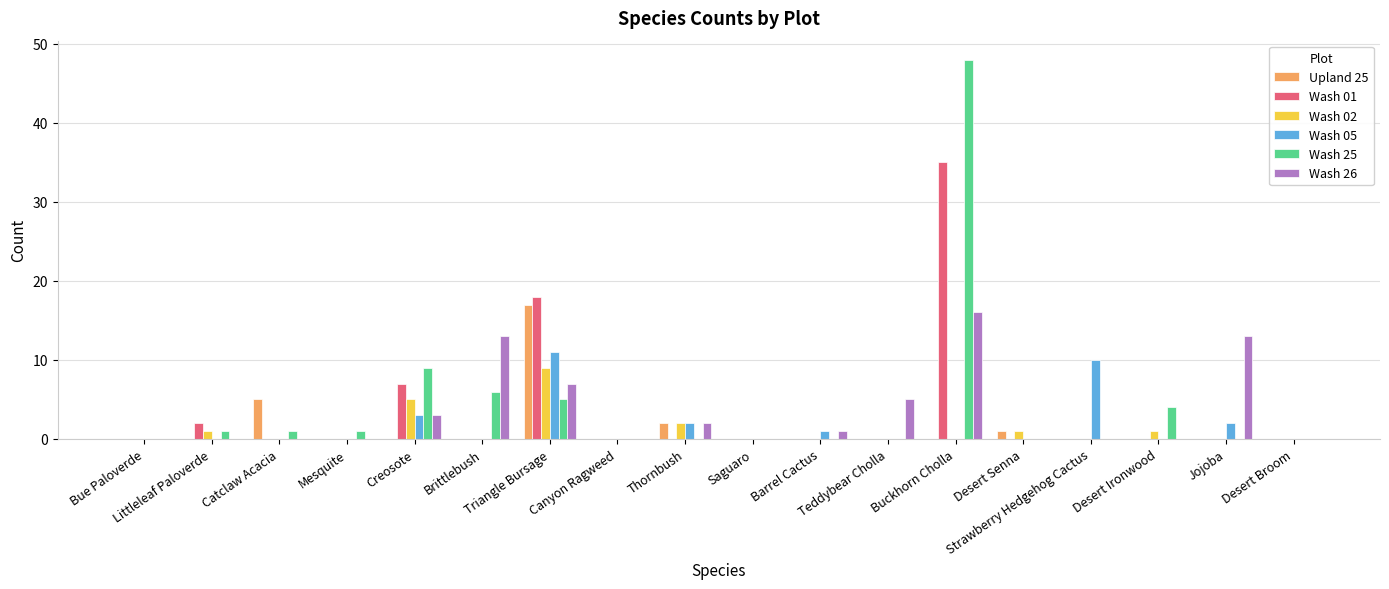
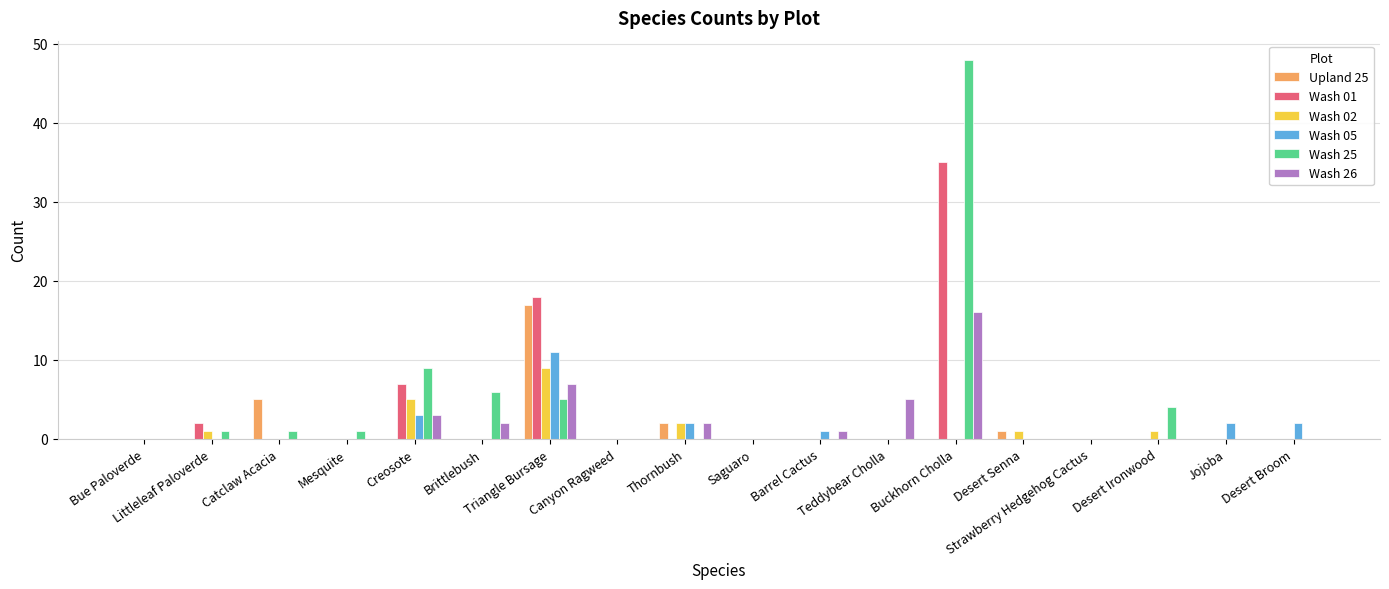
Wash 26, Brittlebush: 13 -> 2
Wash 05, Strawberry Hedgehog Cactus: 10 -> 0
Wash 26, Jojoba: 13 -> 0
Wash 05, Desert Broom: 0 -> 2
